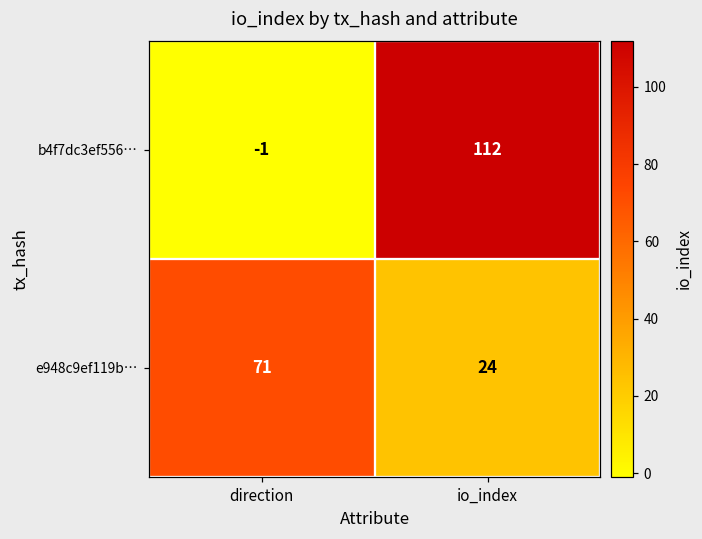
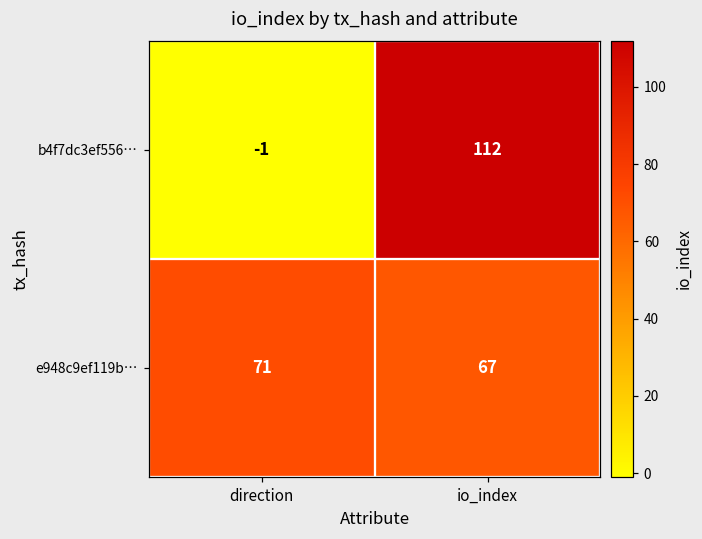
e948c9ef119b…, io_index: 24 -> 67
